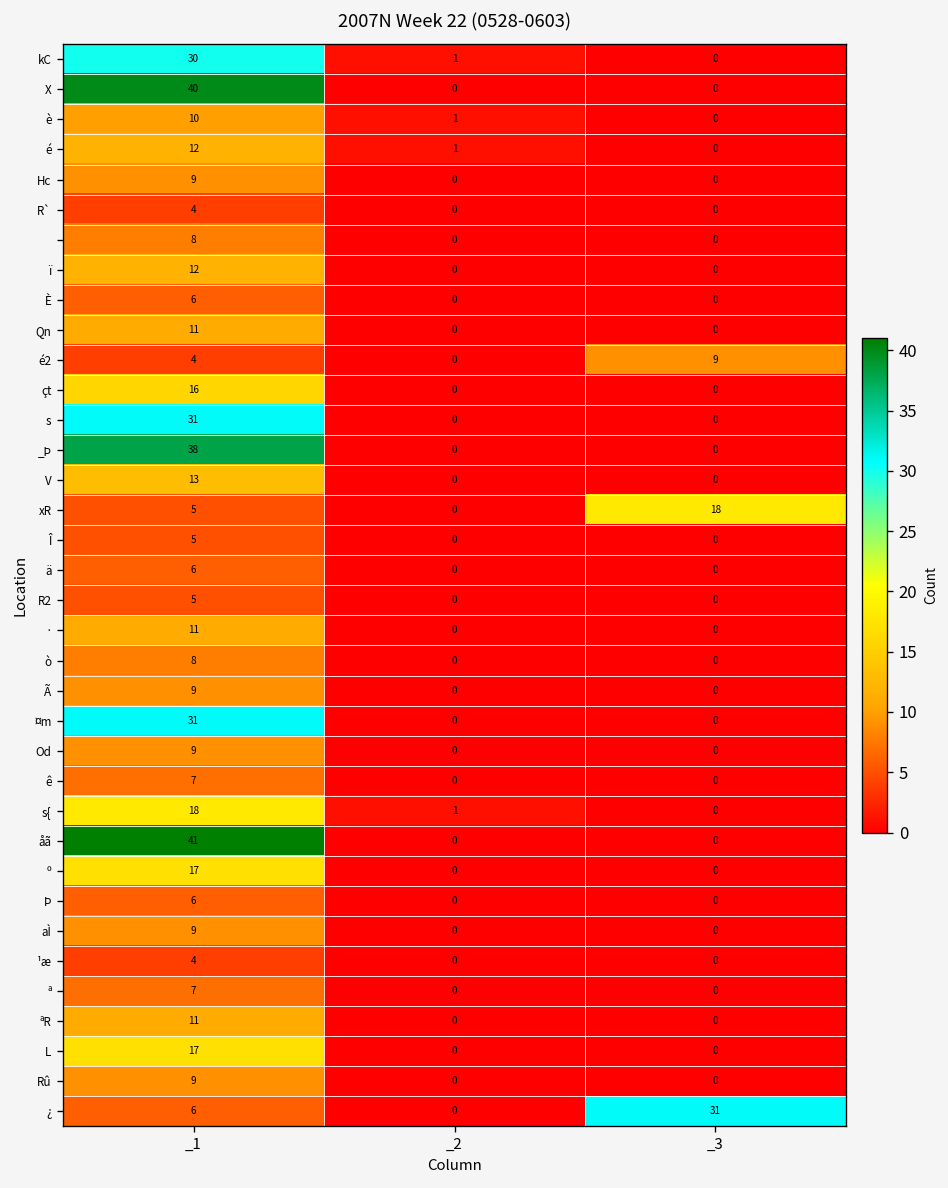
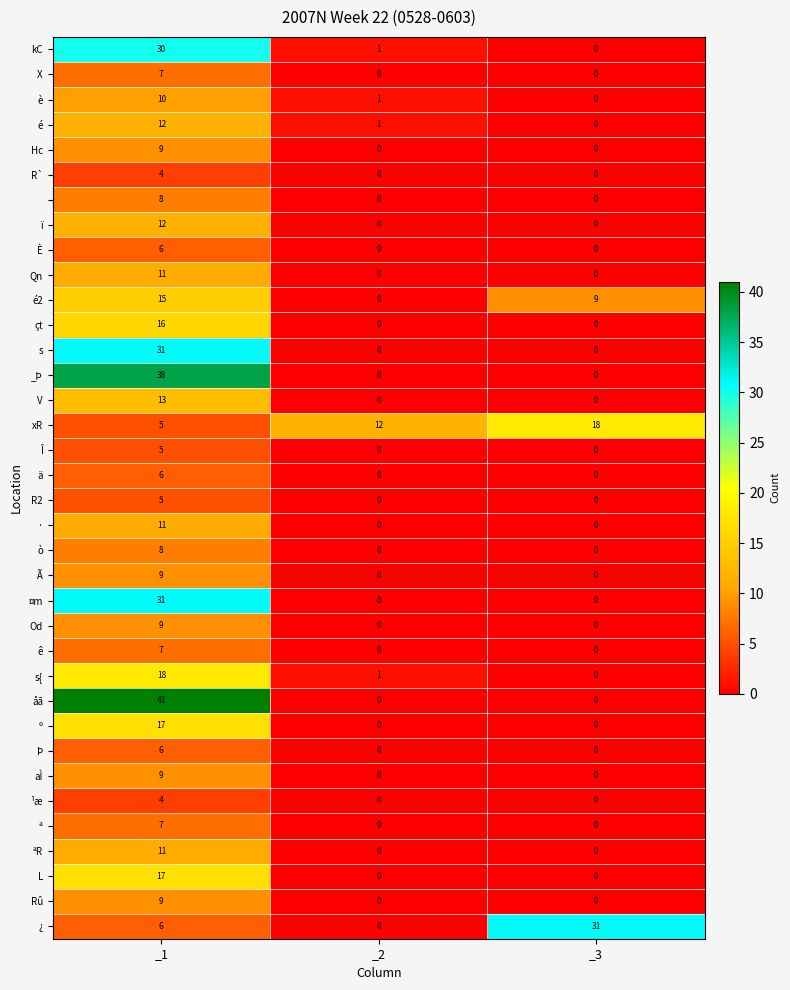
X, _1: 40 -> 7
é2, _1: 4 -> 15
xR, _2: 0 -> 12
